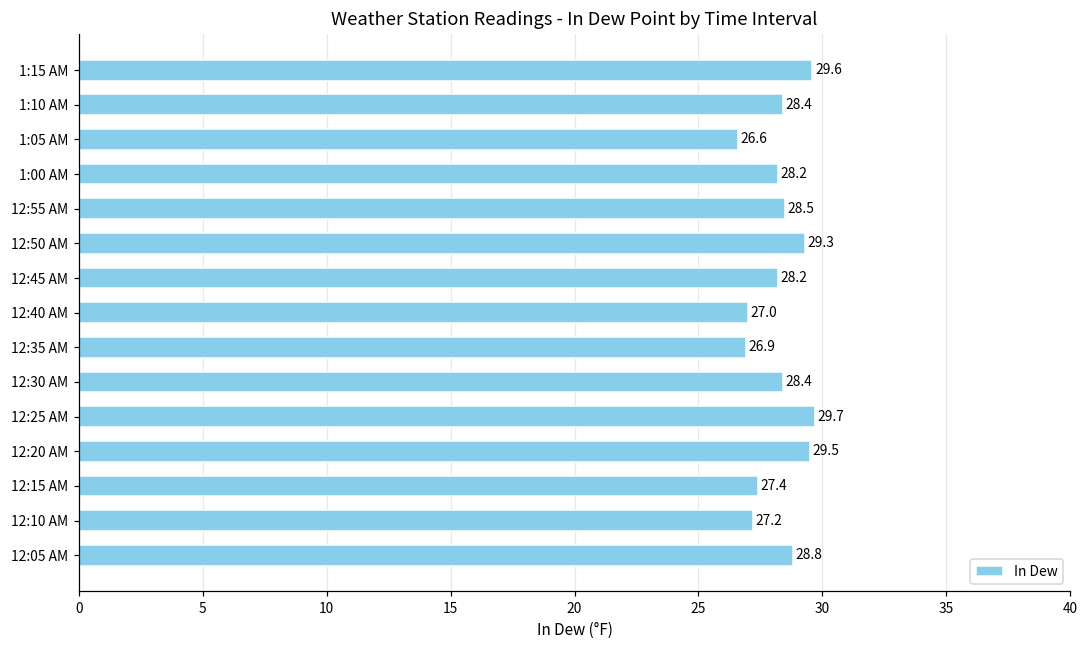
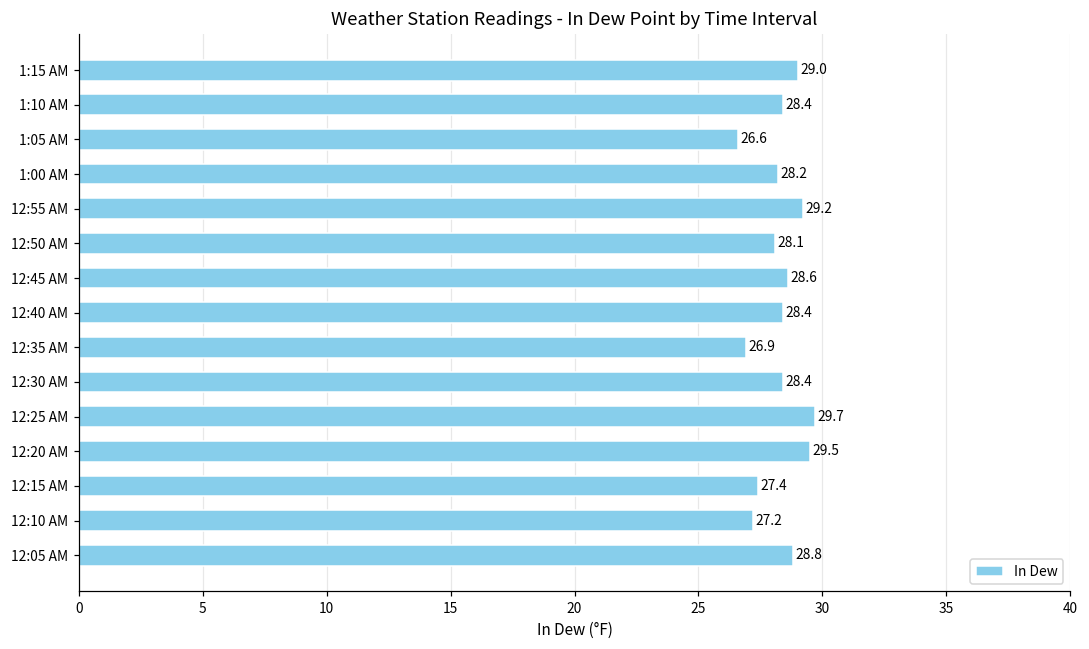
1:15 AM: 29.6 -> 29.0
12:55 AM: 28.5 -> 29.2
12:50 AM: 29.3 -> 28.1
12:45 AM: 28.2 -> 28.6
12:40 AM: 27.0 -> 28.4
